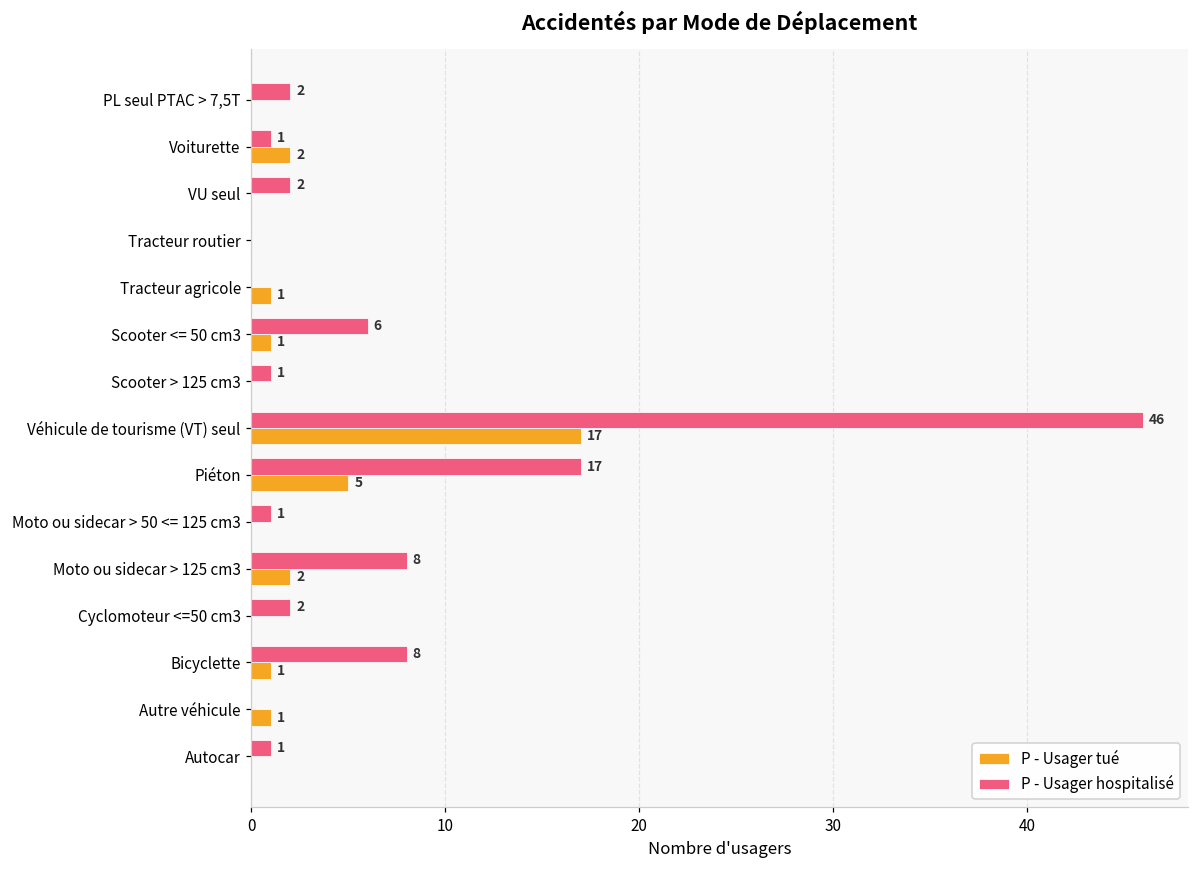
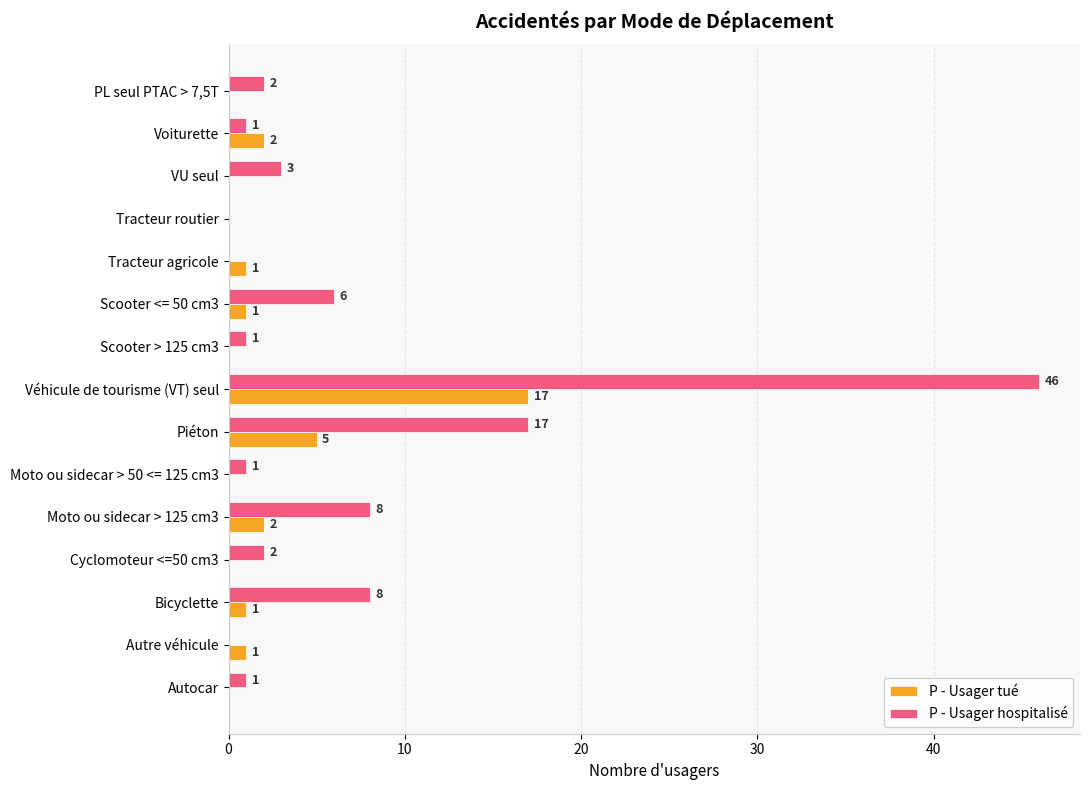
P - Usager hospitalisé, VU seul: 2 -> 3
